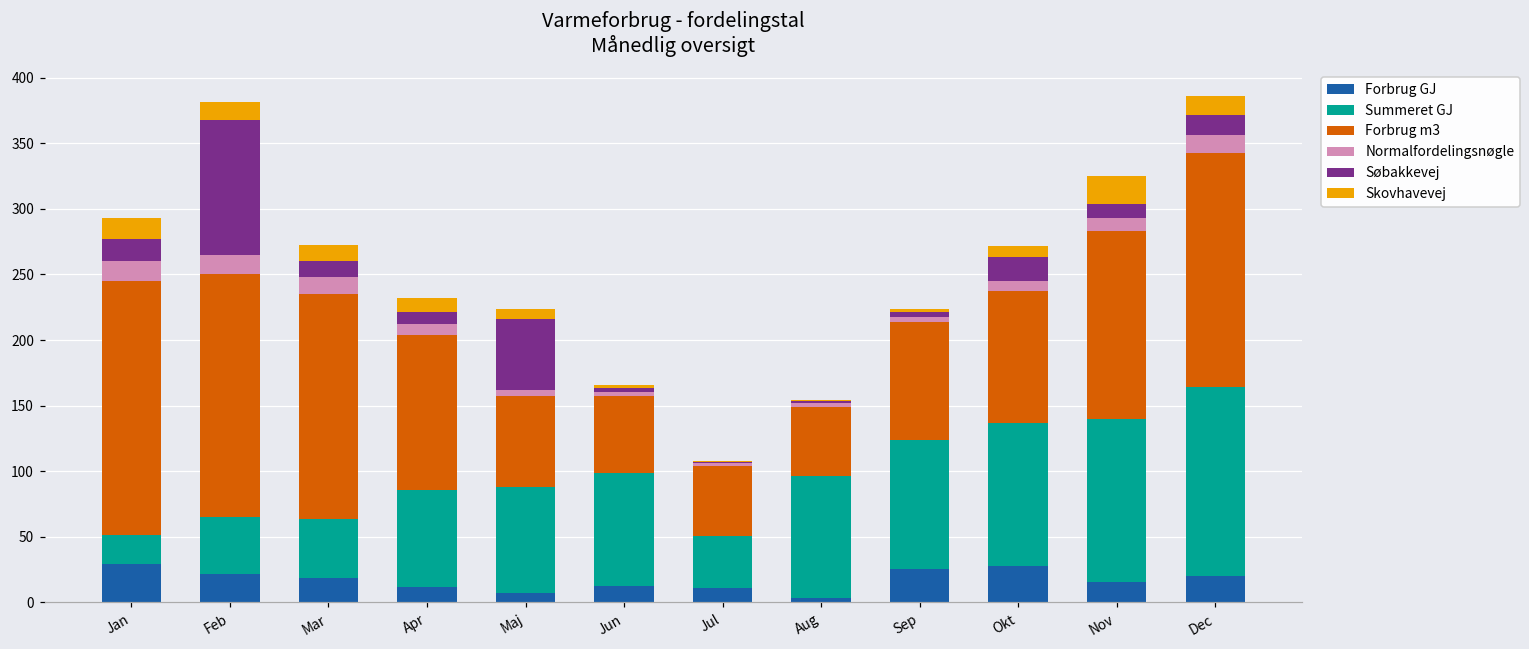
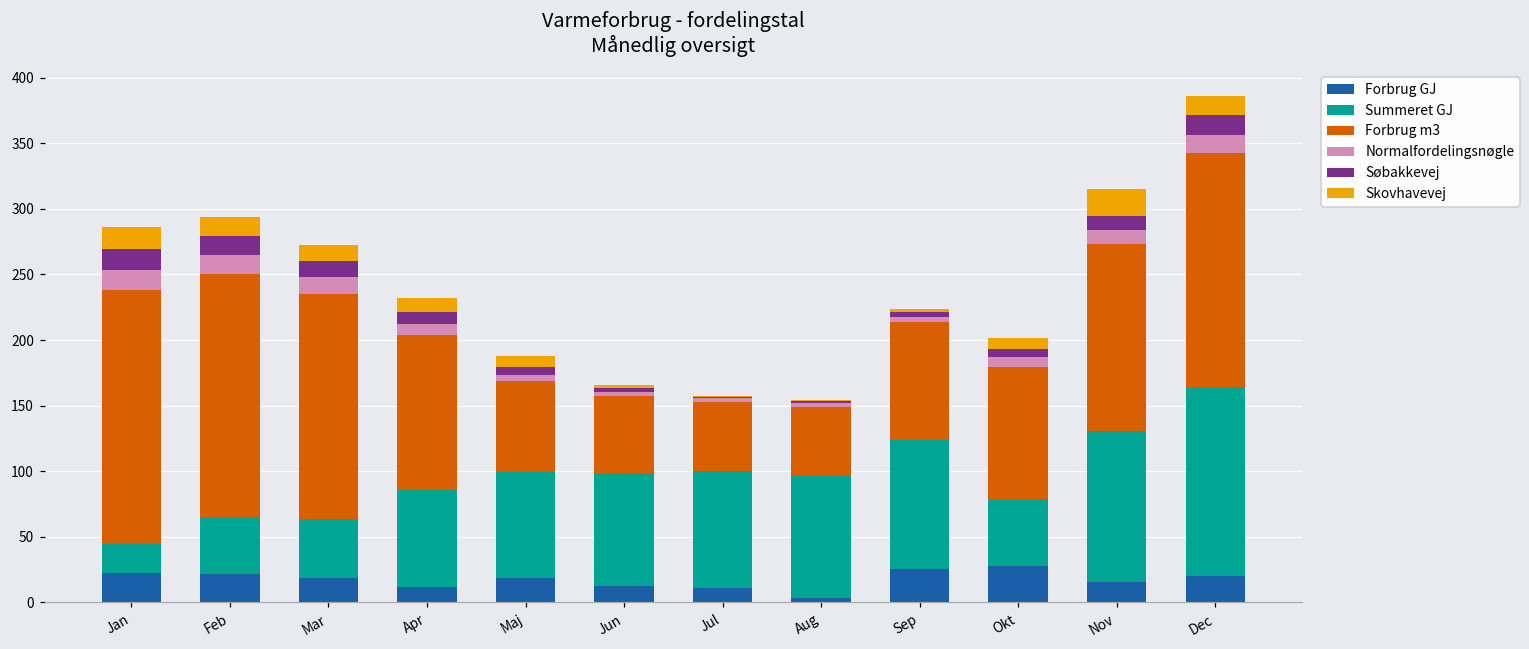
Forbrug GJ, Jan: 29 -> 22
Søbakkevej, Feb: 102 -> 14
Forbrug GJ, Maj: 7 -> 19
Søbakkevej, Maj: 54 -> 6
Summeret GJ, Jul: 40 -> 89
Summeret GJ, Okt: 109 -> 51
Søbakkevej, Okt: 19 -> 6
Summeret GJ, Nov: 125 -> 115
